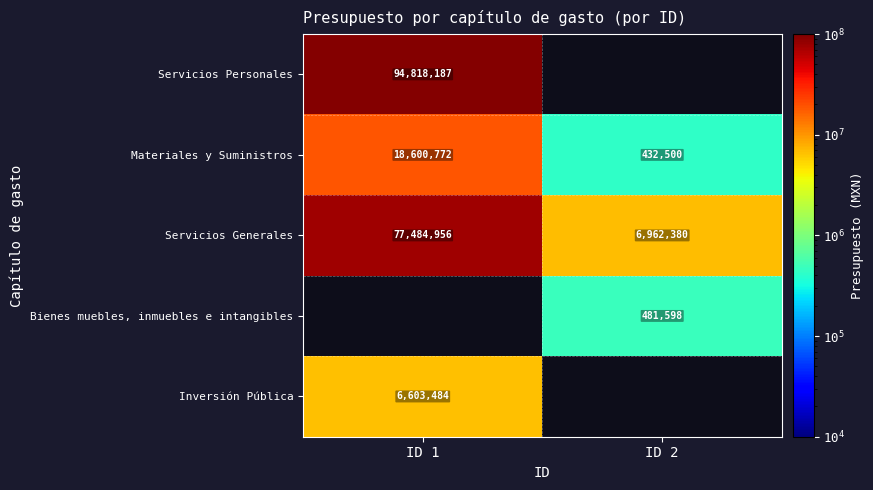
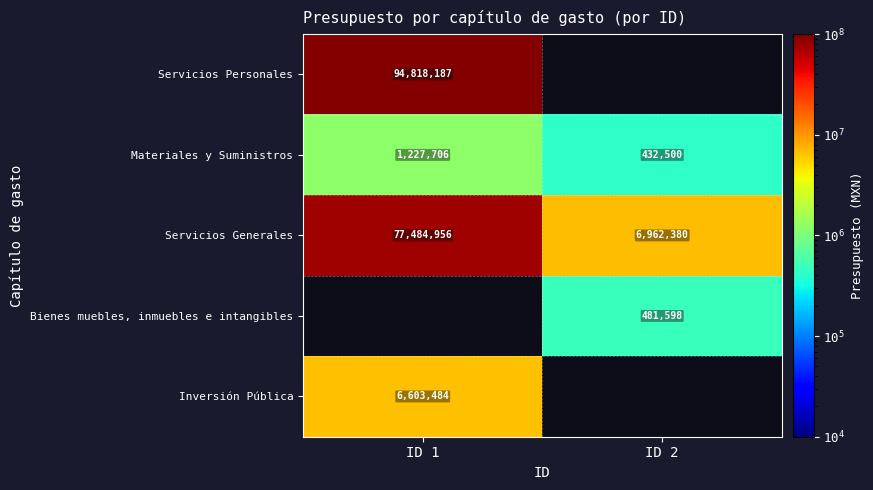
Materiales y Suministros, ID 1: 18,600,772 -> 1,227,706
